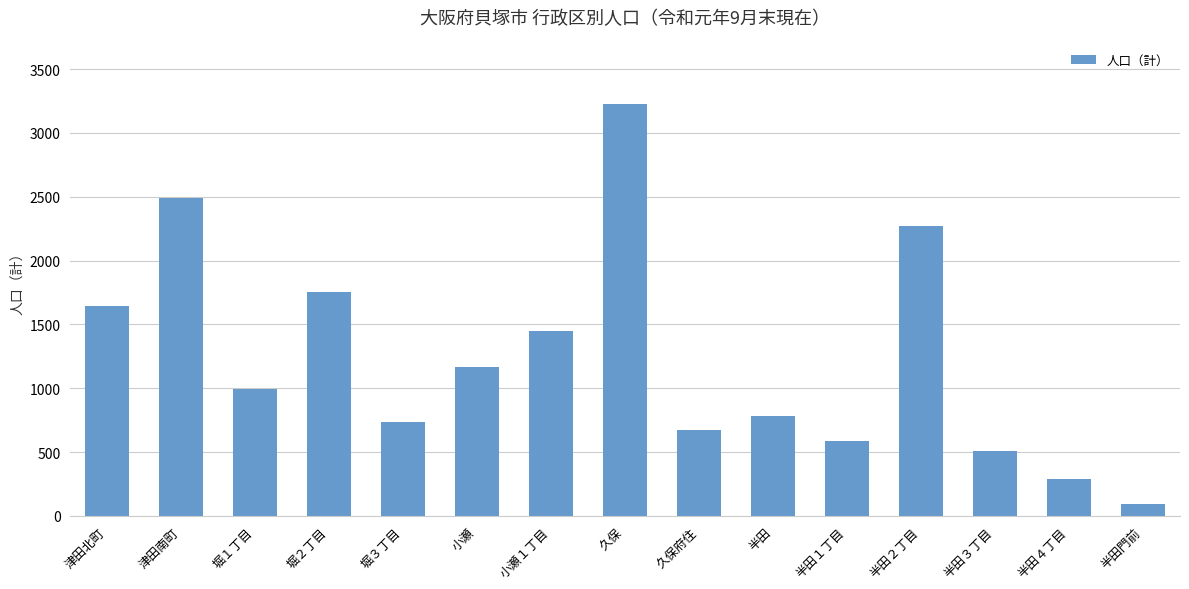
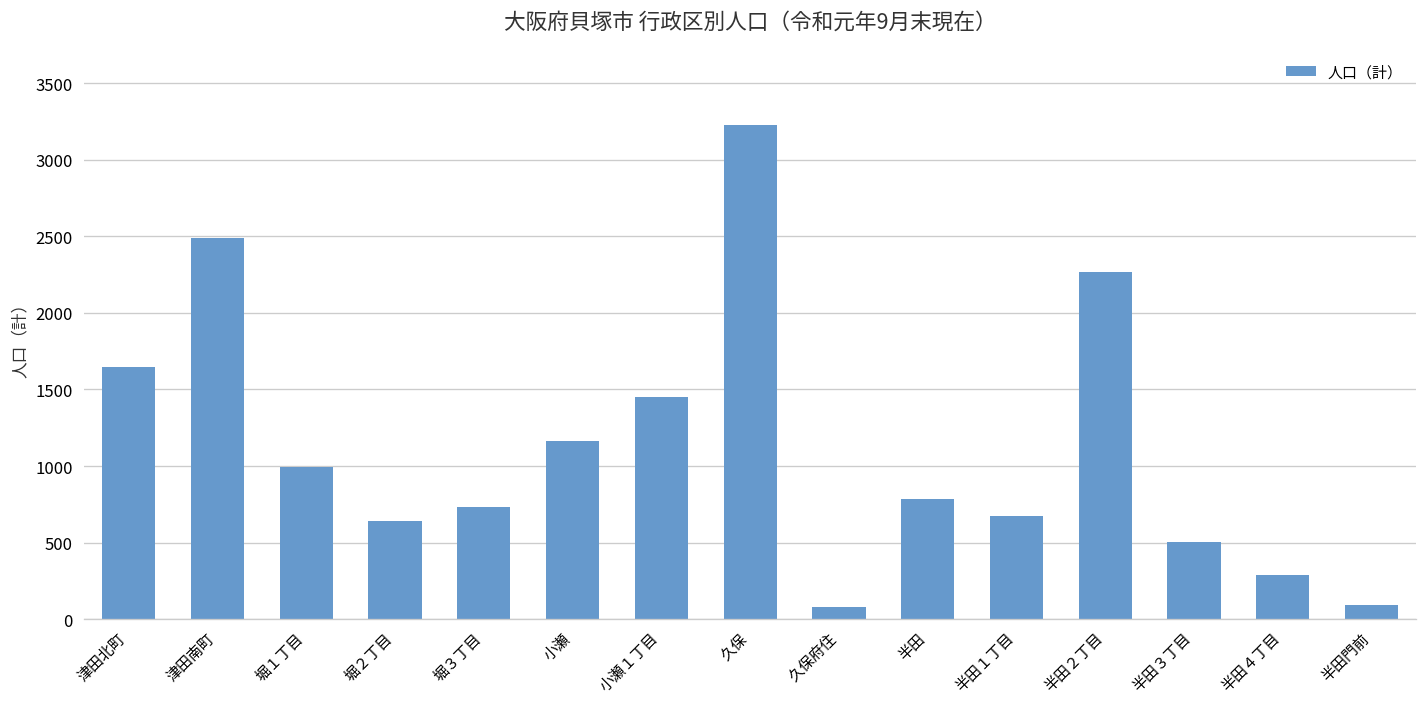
堀２丁目: 1760 -> 640
久保府住: 670 -> 80
半田１丁目: 590 -> 680
